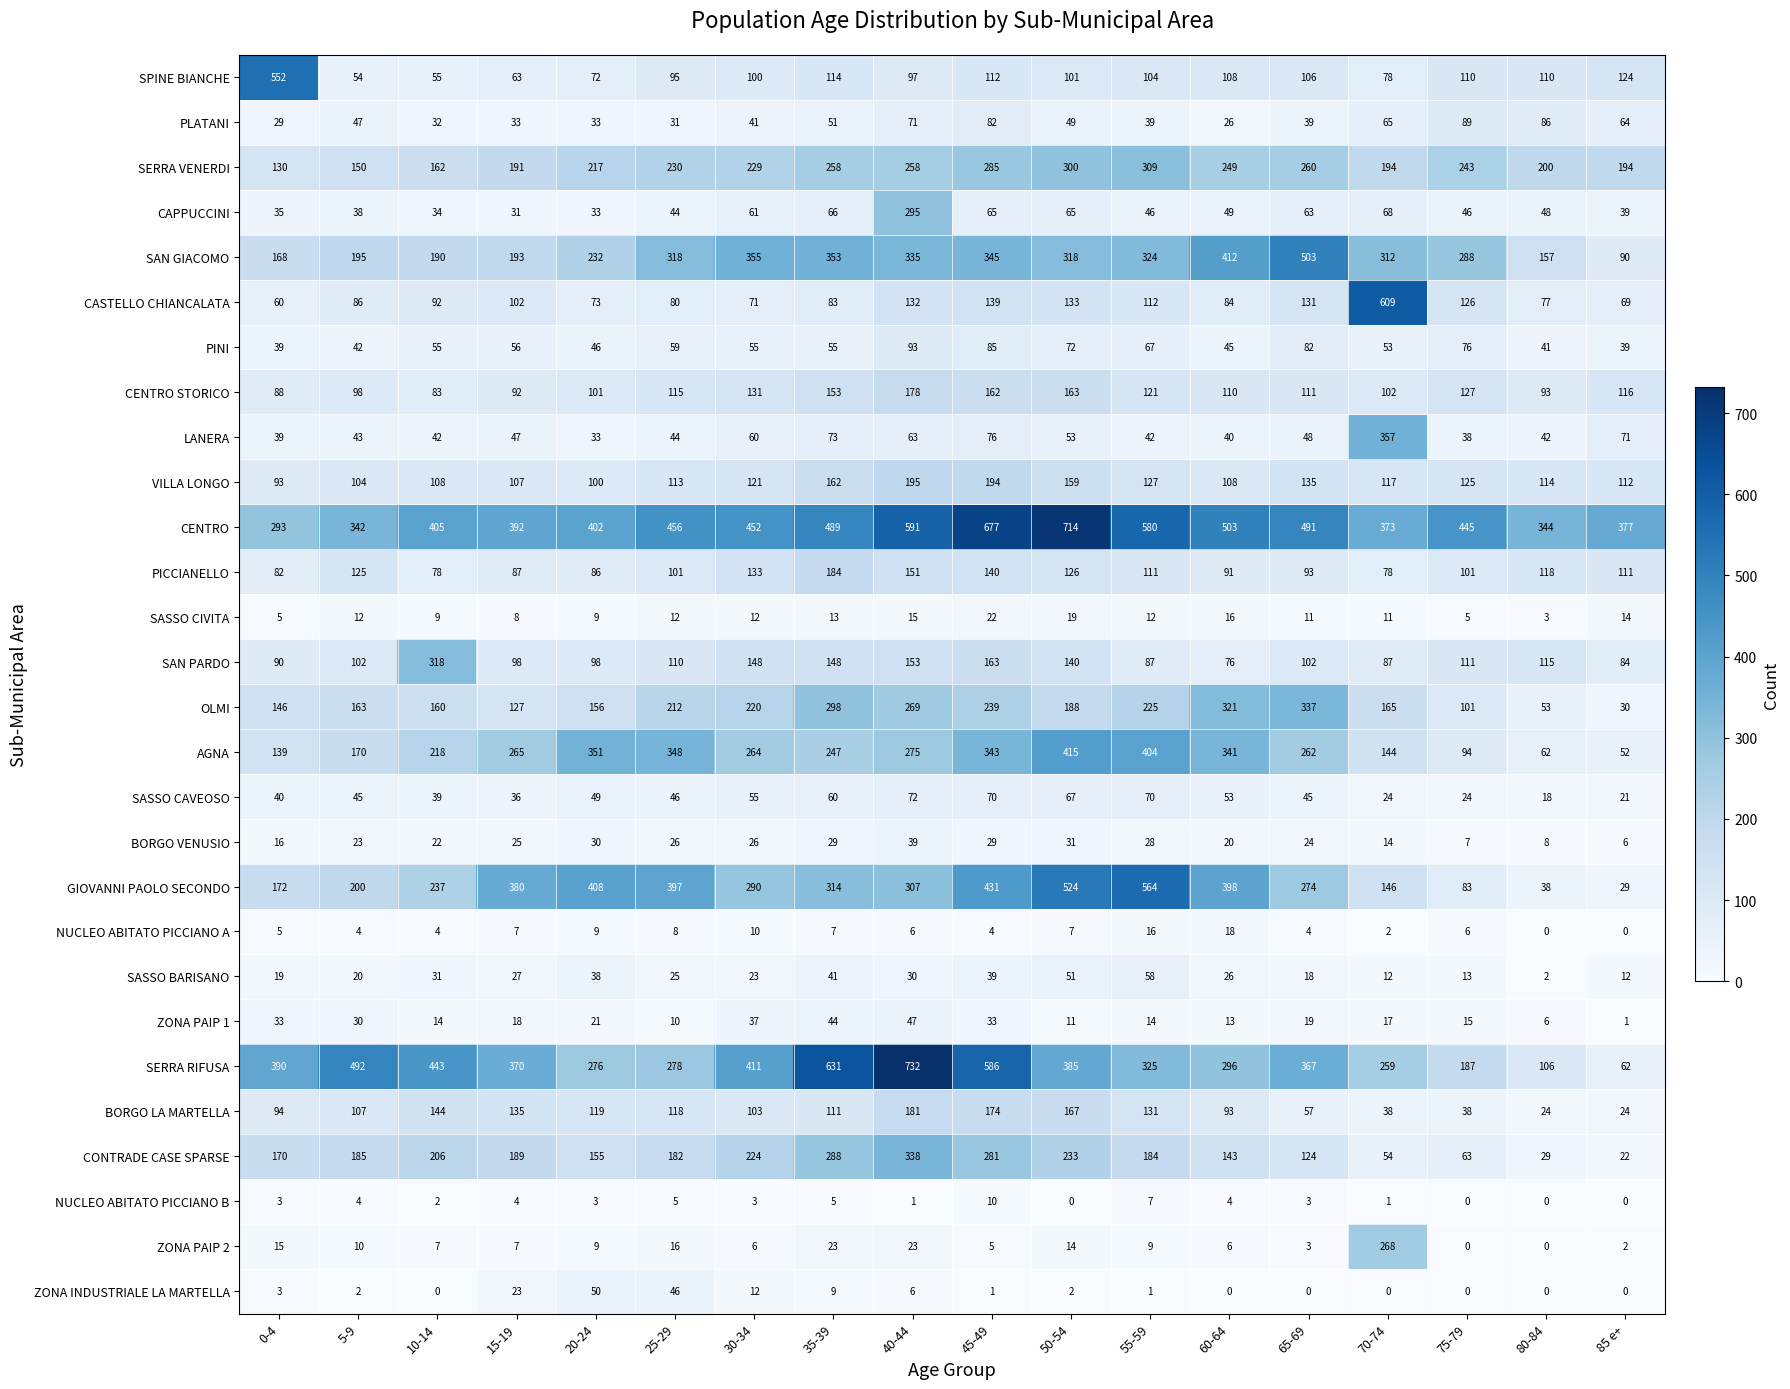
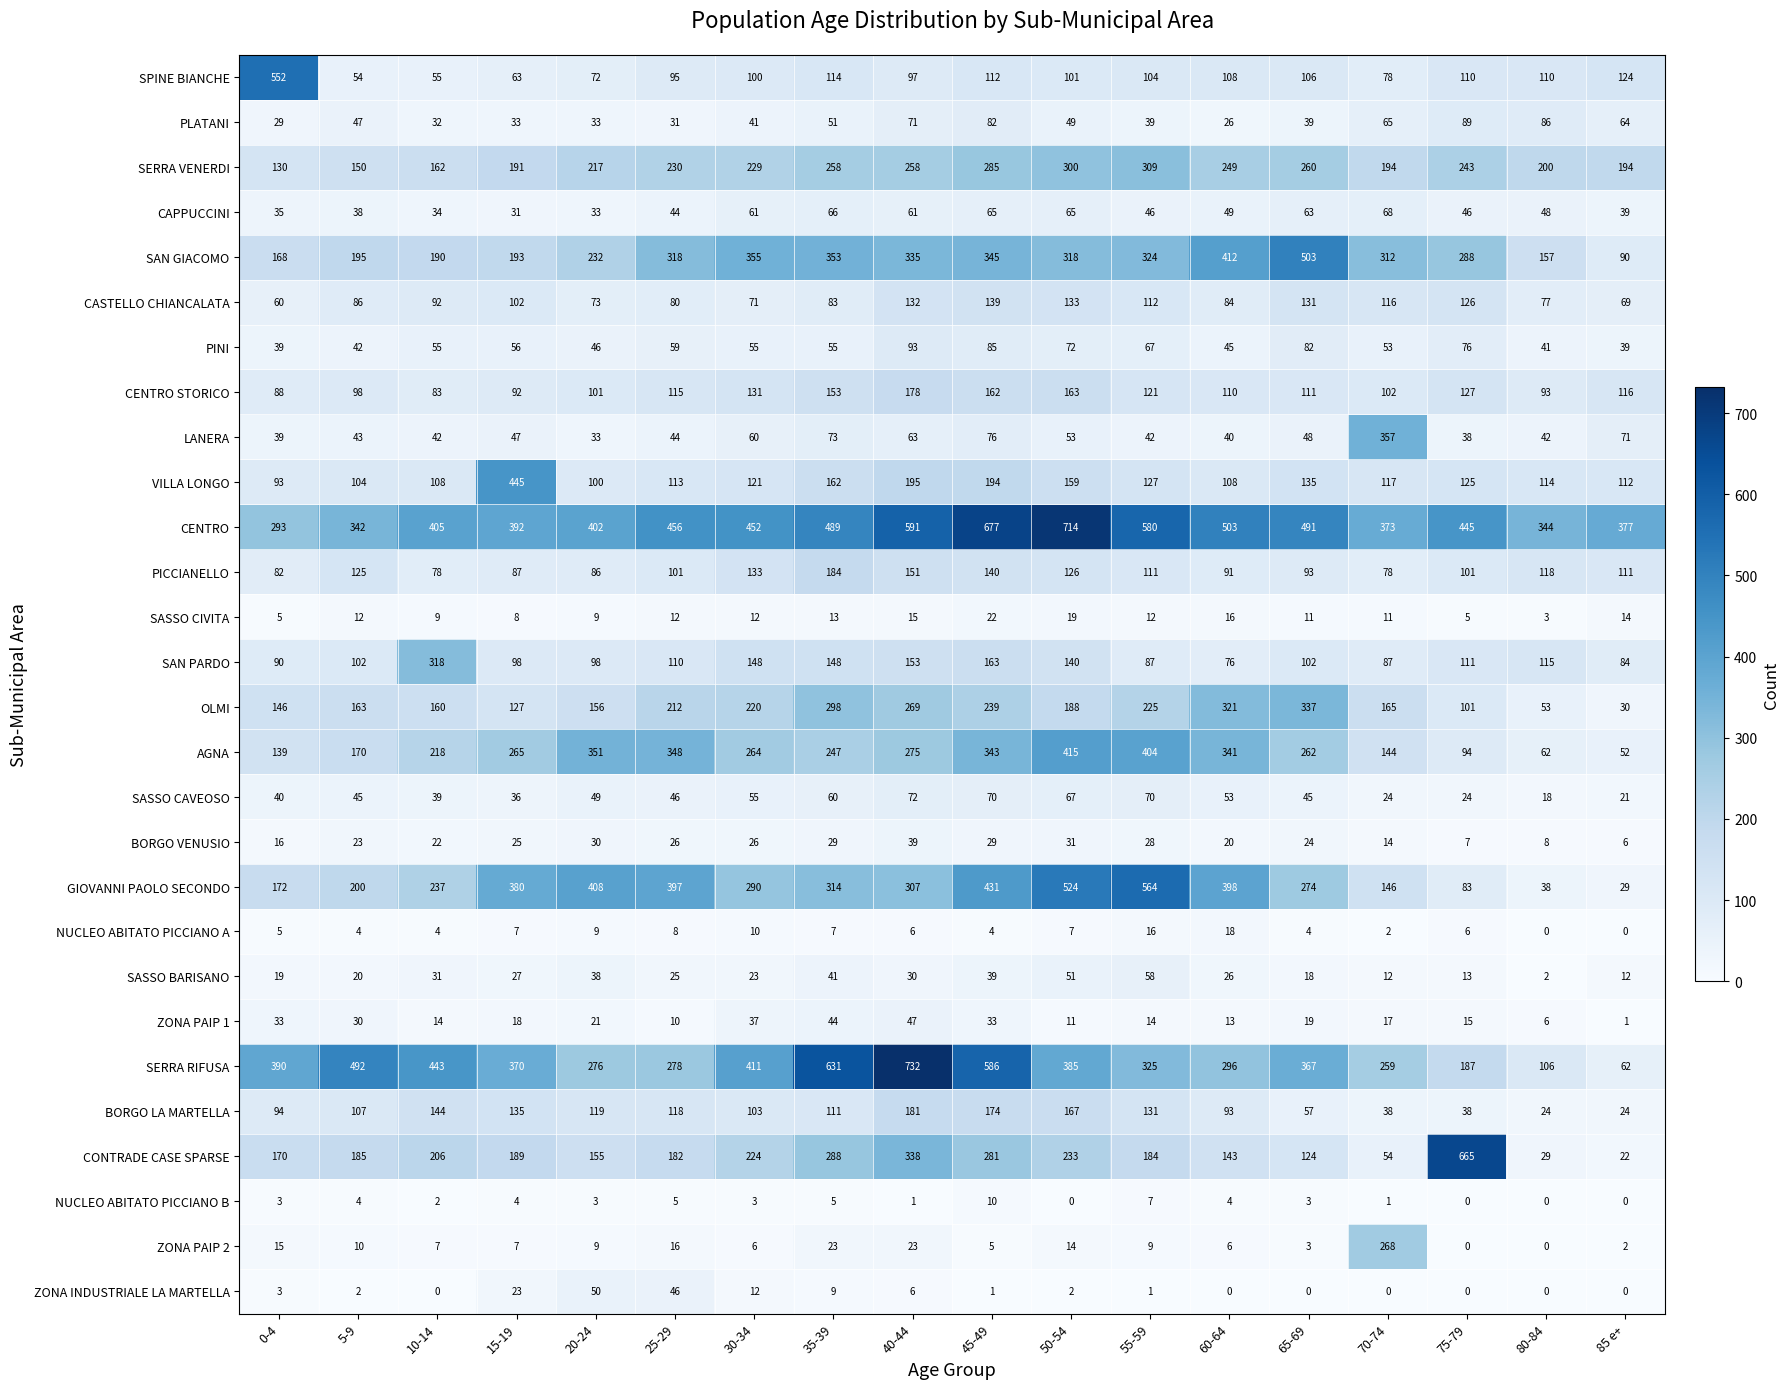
CAPPUCCINI, 40-44: 295 -> 61
CASTELLO CHIANCALATA, 70-74: 609 -> 116
VILLA LONGO, 15-19: 107 -> 445
CONTRADE CASE SPARSE, 75-79: 63 -> 665
